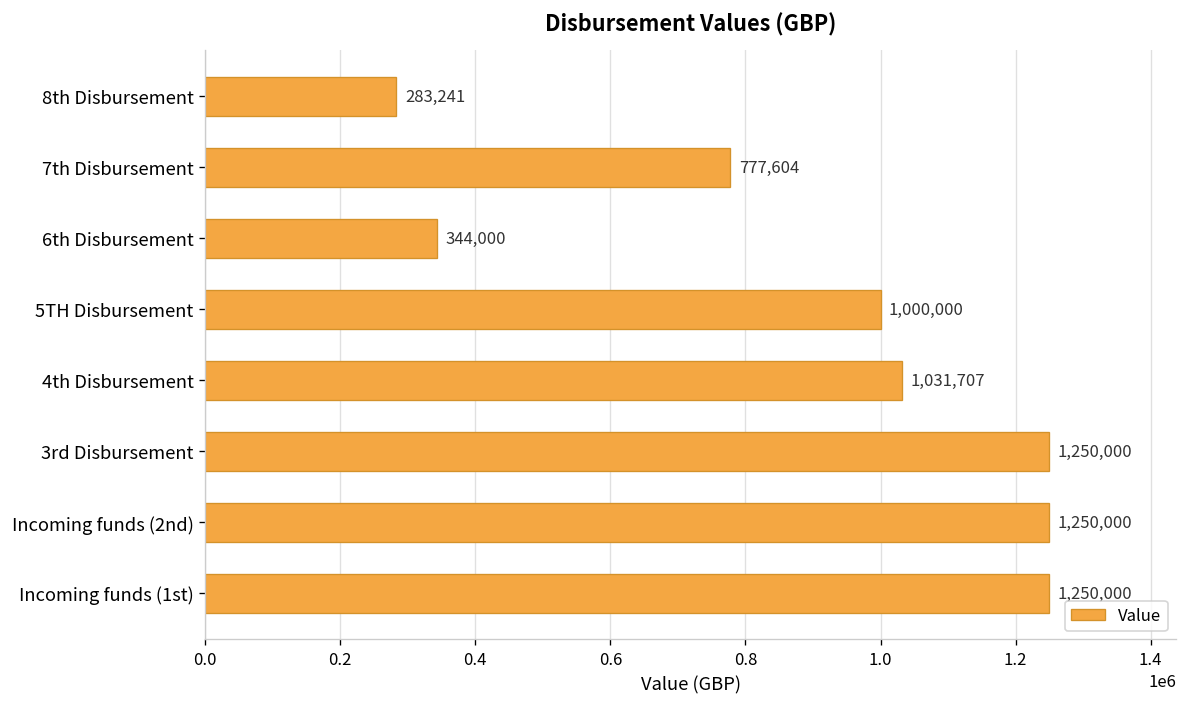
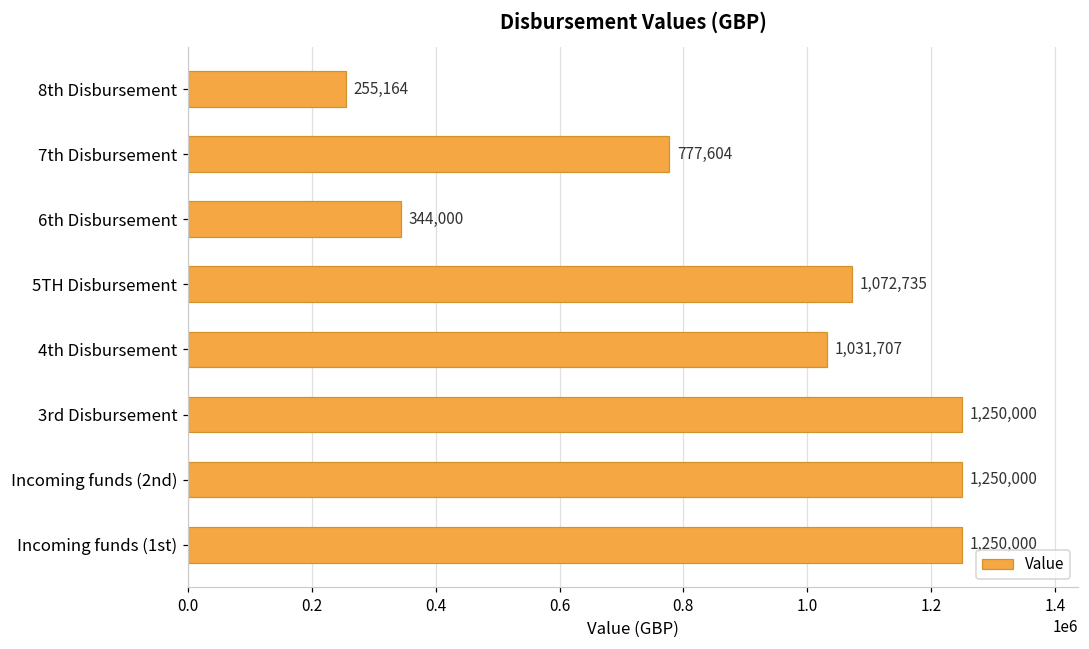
8th Disbursement: 283,241 -> 255,164
5TH Disbursement: 1,000,000 -> 1,072,735
